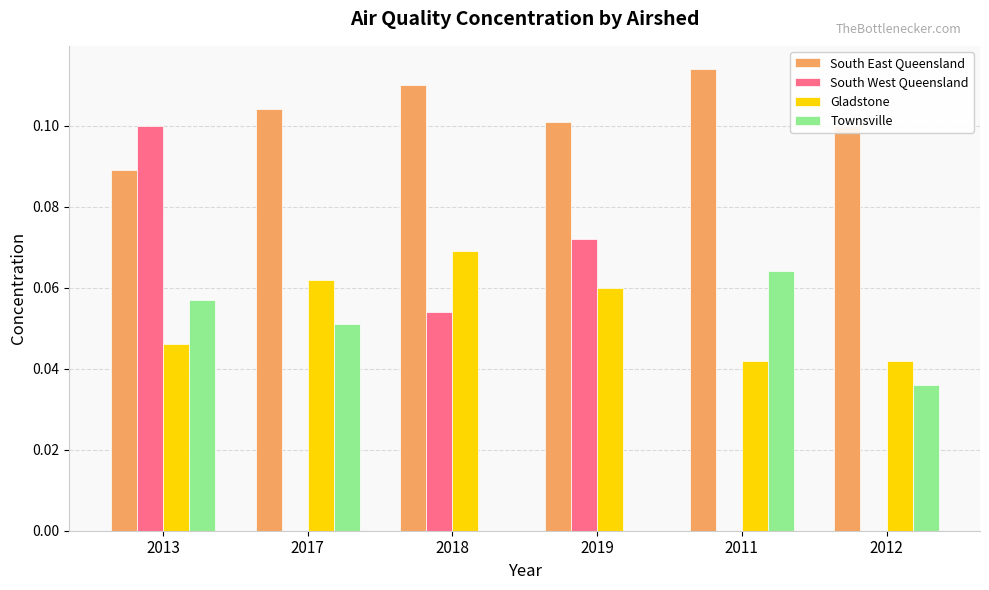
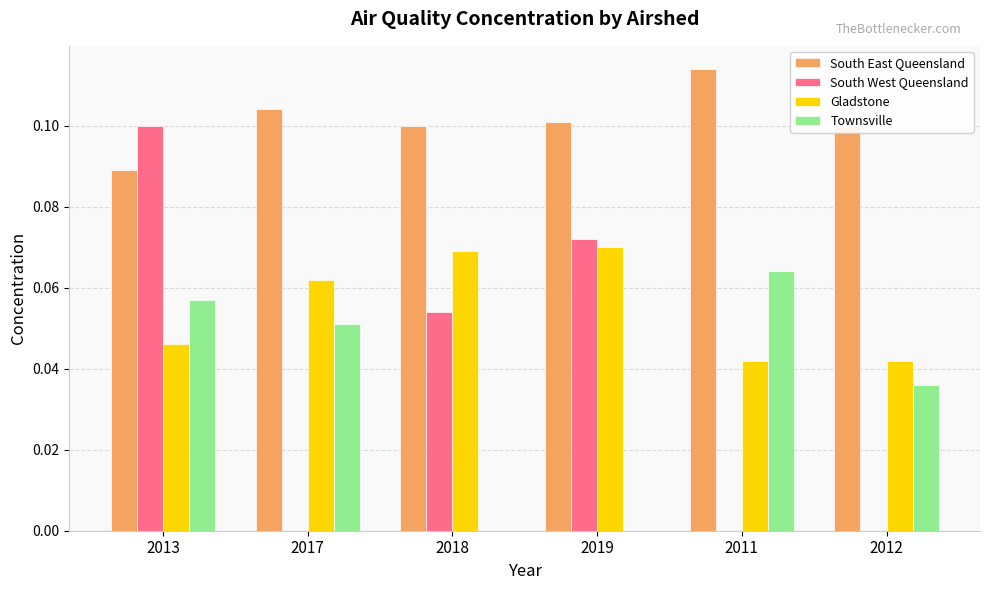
South East Queensland, 2018: 0.11 -> 0.10
Gladstone, 2019: 0.06 -> 0.07
